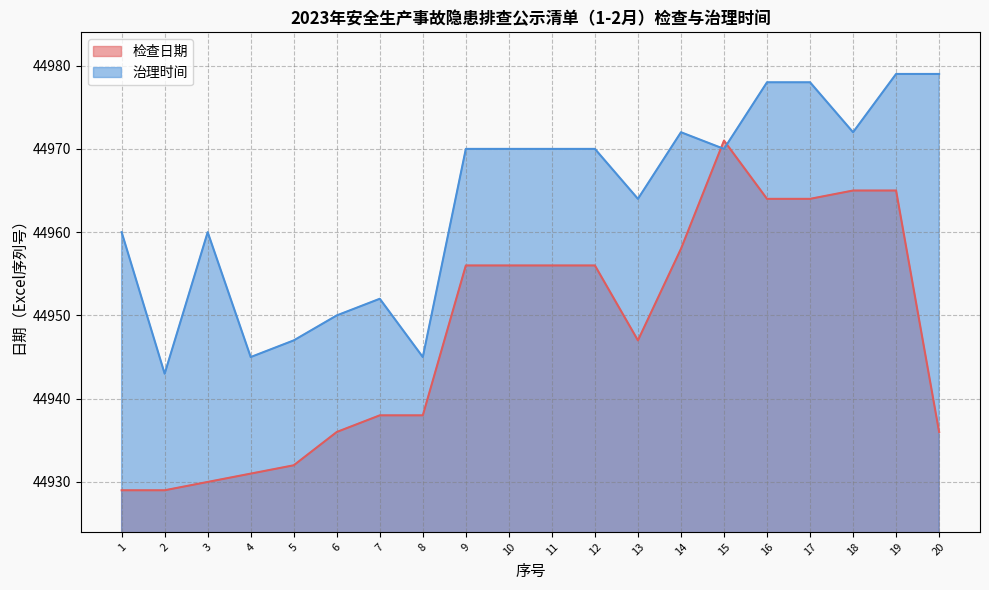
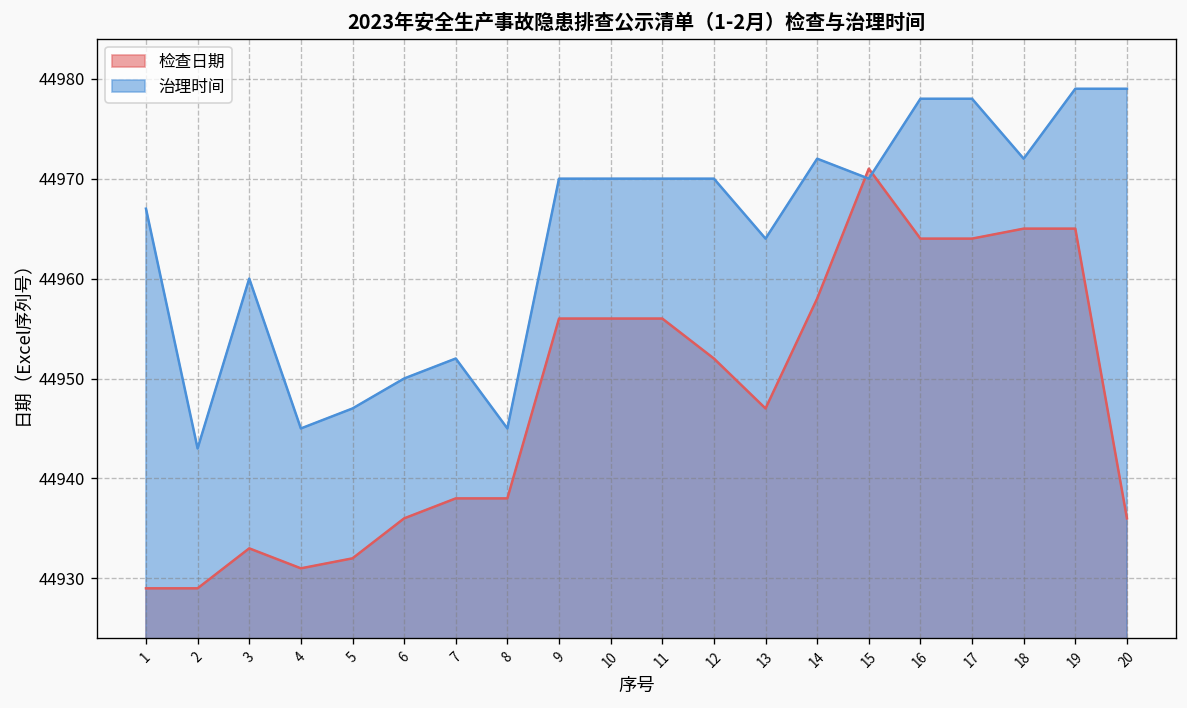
治理时间, 1: 44960 -> 44967
检查日期, 3: 44930 -> 44933
检查日期, 12: 44956 -> 44952
